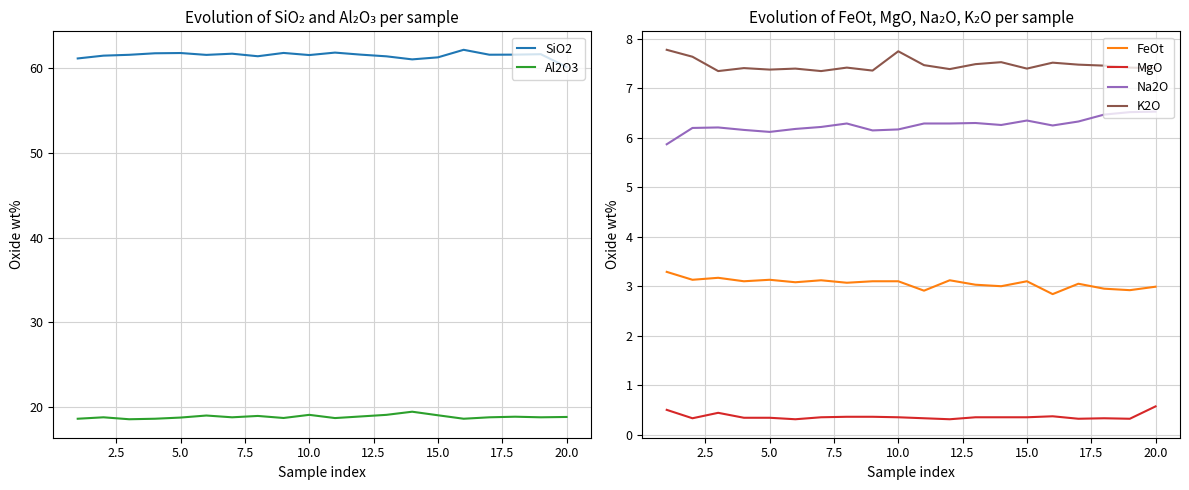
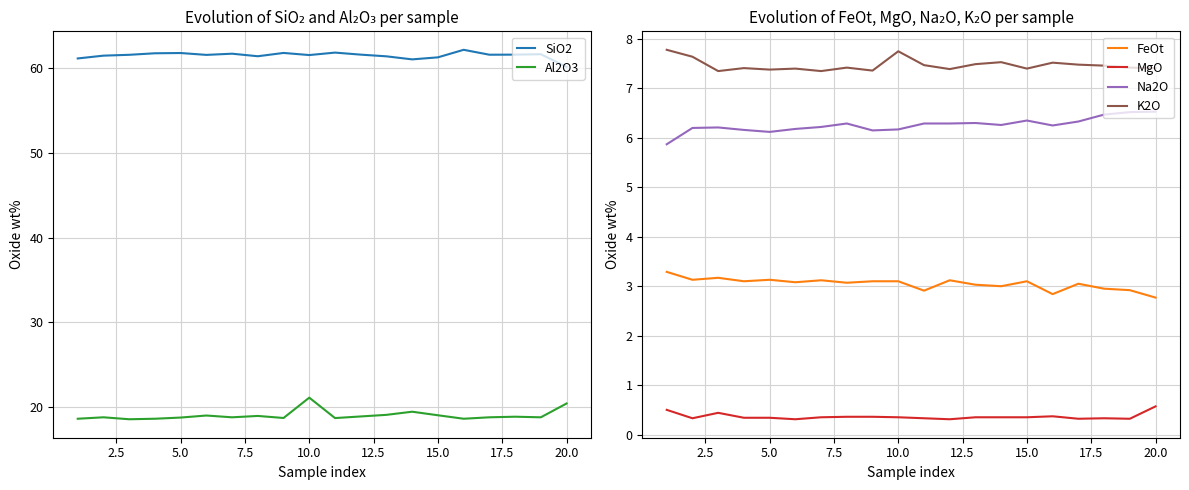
Evolution of SiO₂ and Al₂O₃ per sample, Al2O3, 10.0: 19 -> 21
Evolution of SiO₂ and Al₂O₃ per sample, Al2O3, 20.0: 19 -> 20
Evolution of FeOt, MgO, Na₂O, K₂O per sample, FeOt, 20.0: 3.0 -> 2.8
